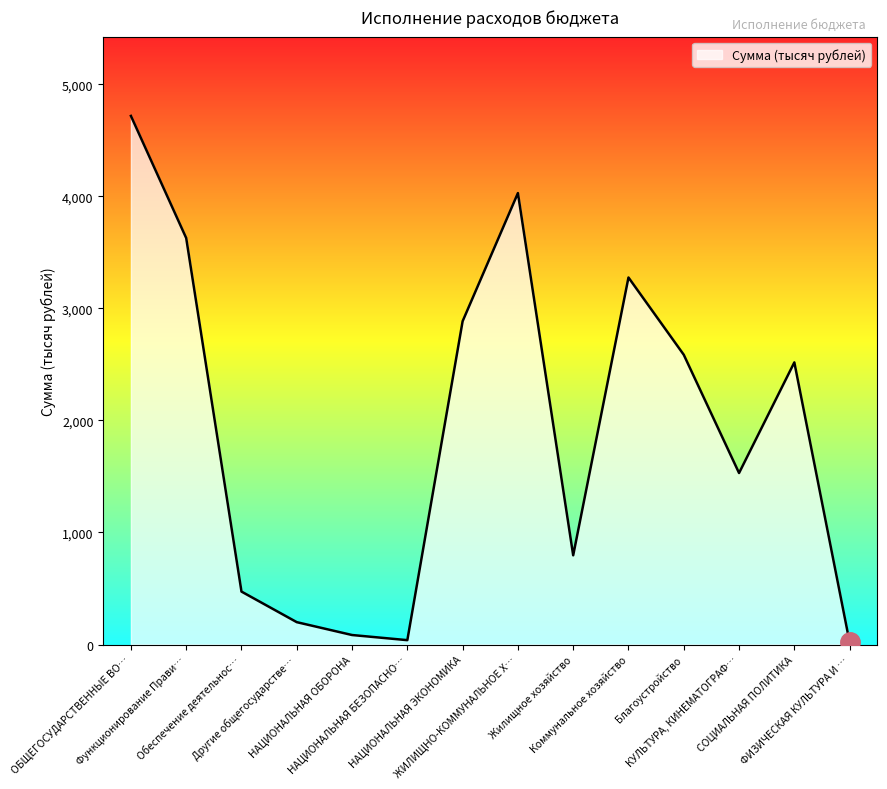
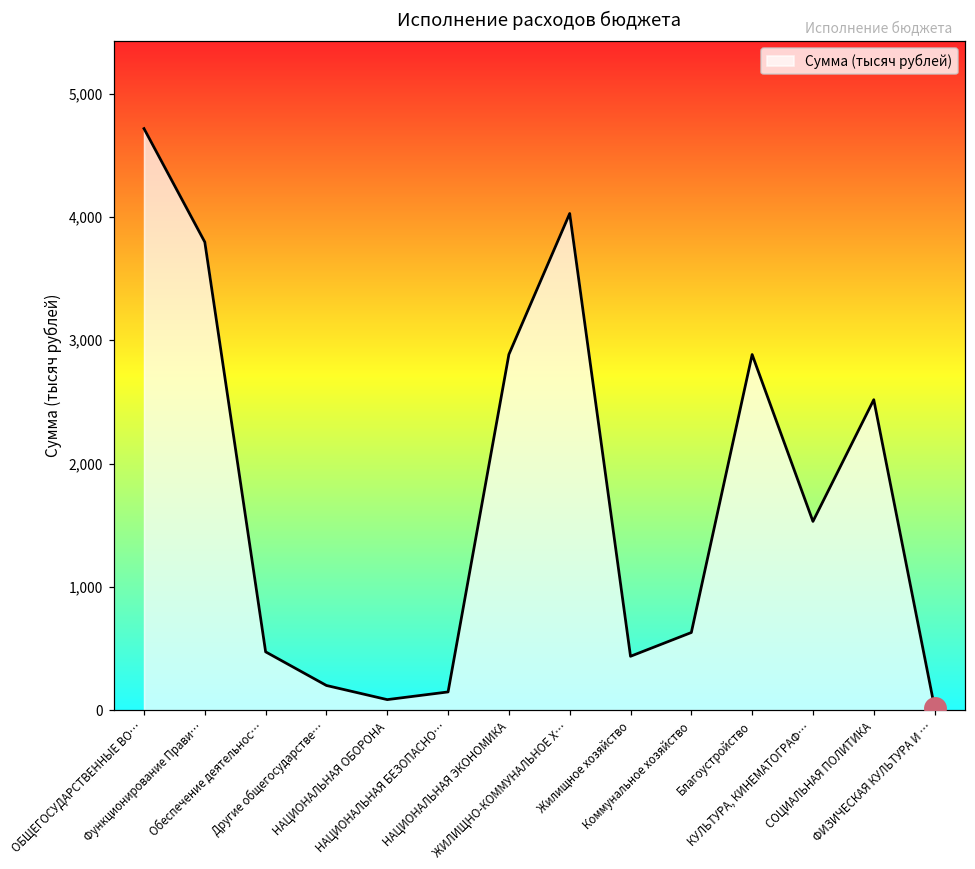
Сумма (тысяч рублей), Функционирование Прави…: 3,630 -> 3,800
Сумма (тысяч рублей), НАЦИОНАЛЬНАЯ БЕЗОПАСНО…: 40 -> 150
Сумма (тысяч рублей), Жилищное хозяйство: 800 -> 440
Сумма (тысяч рублей), Коммунальное хозяйство: 3,280 -> 630
Сумма (тысяч рублей), Благоустройство: 2,590 -> 2,880
